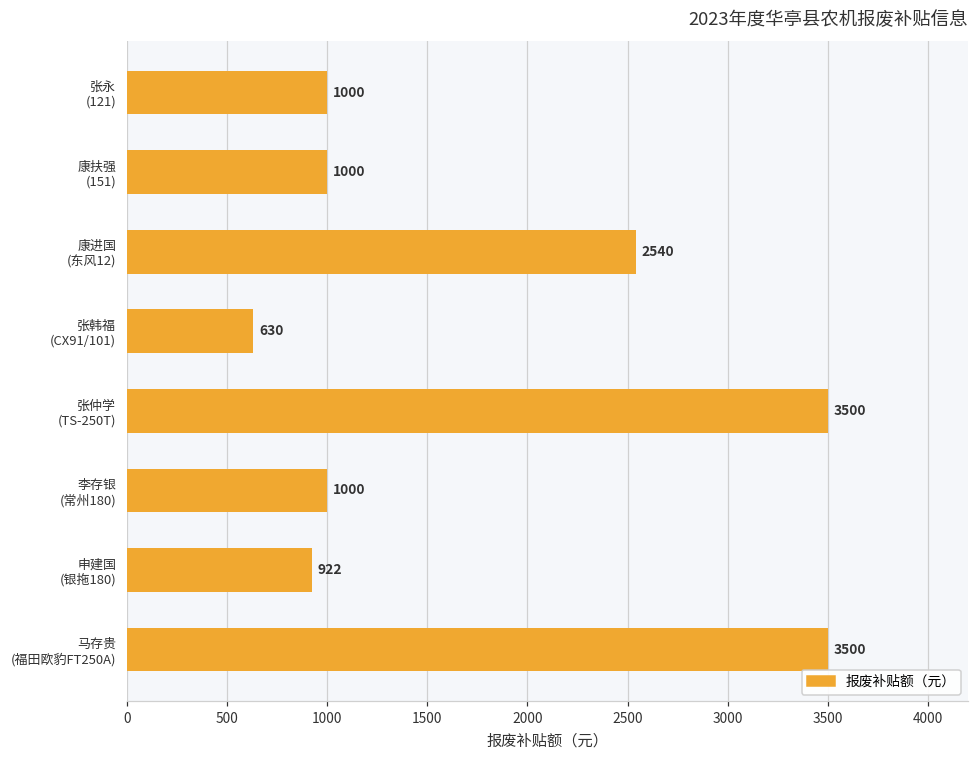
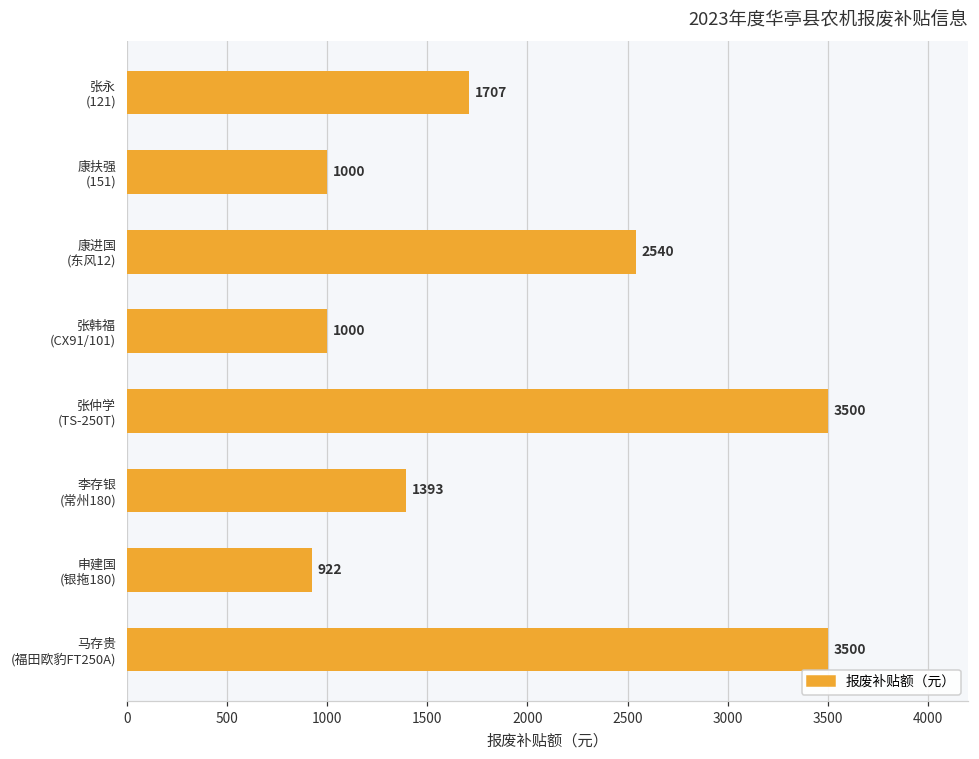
张永 (121): 1000 -> 1707
张韩福 (CX91/101): 630 -> 1000
李存银 (常州180): 1000 -> 1393
